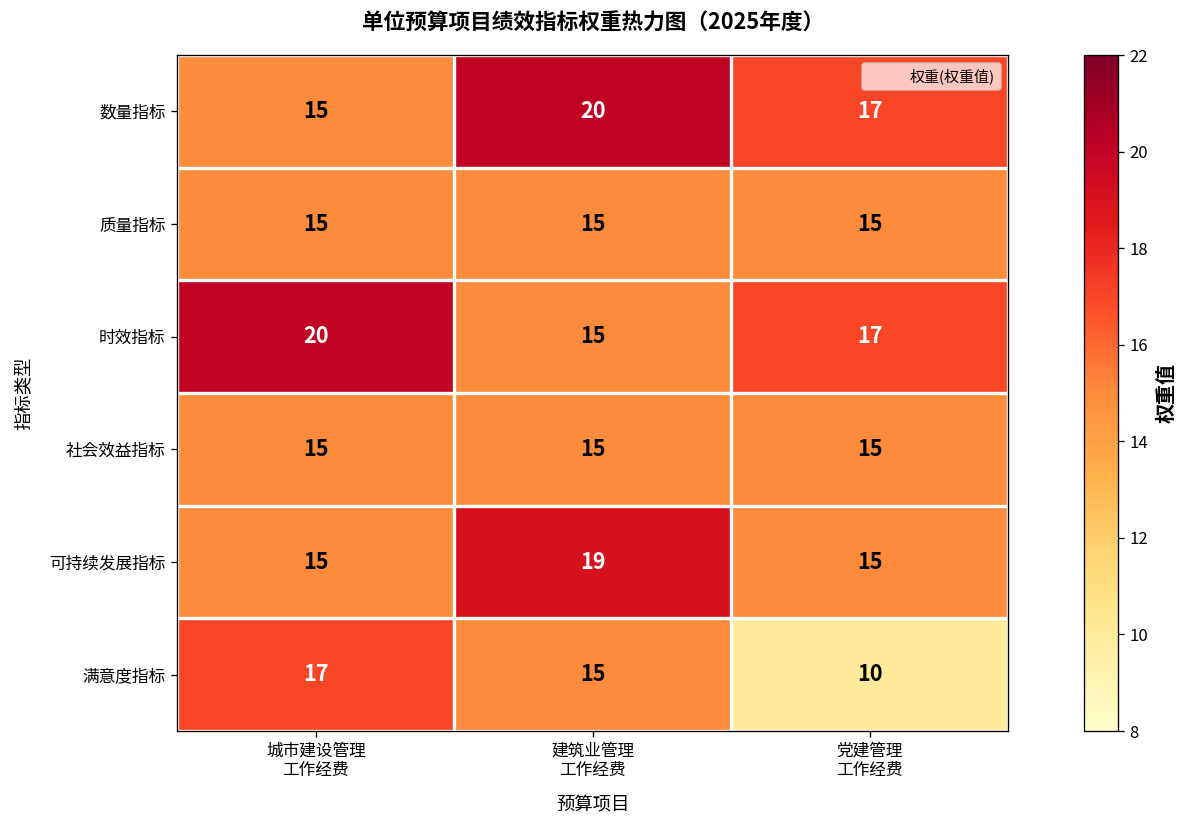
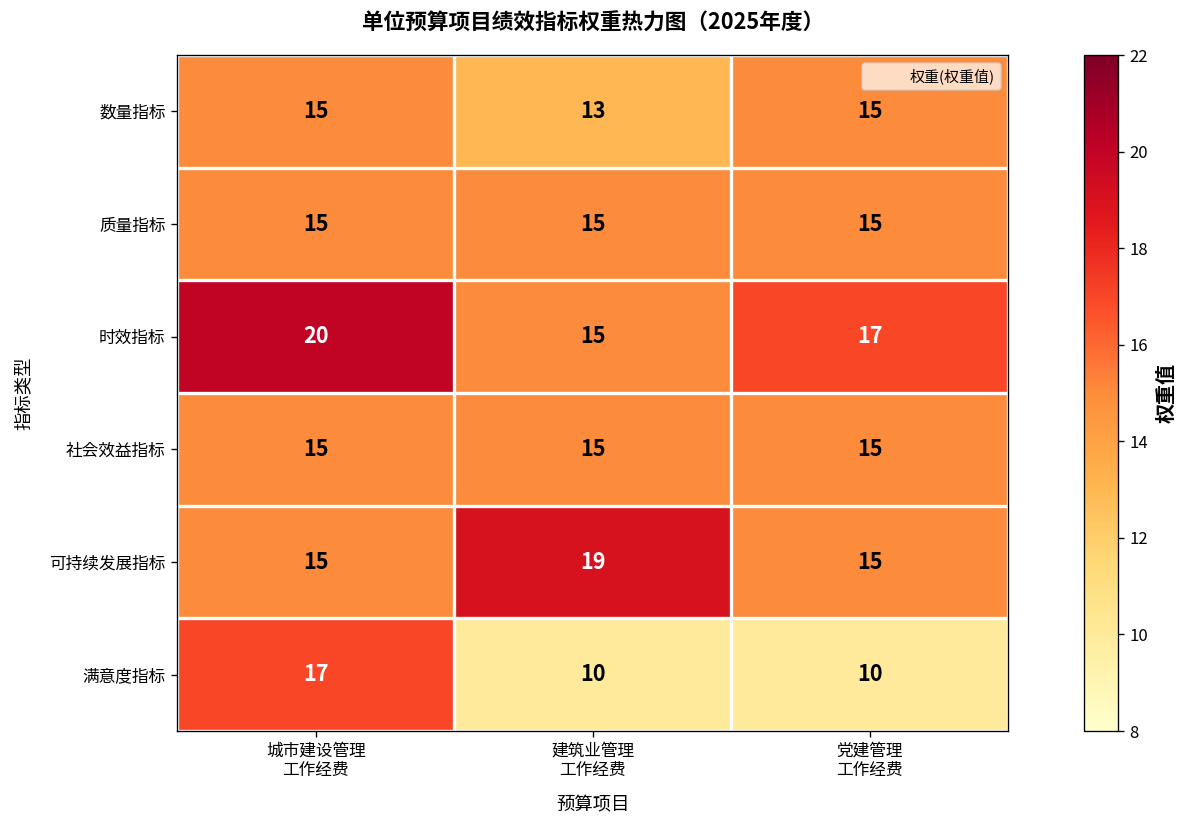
数量指标, 建筑业管理 工作经费: 20 -> 13
数量指标, 党建管理 工作经费: 17 -> 15
满意度指标, 建筑业管理 工作经费: 15 -> 10
